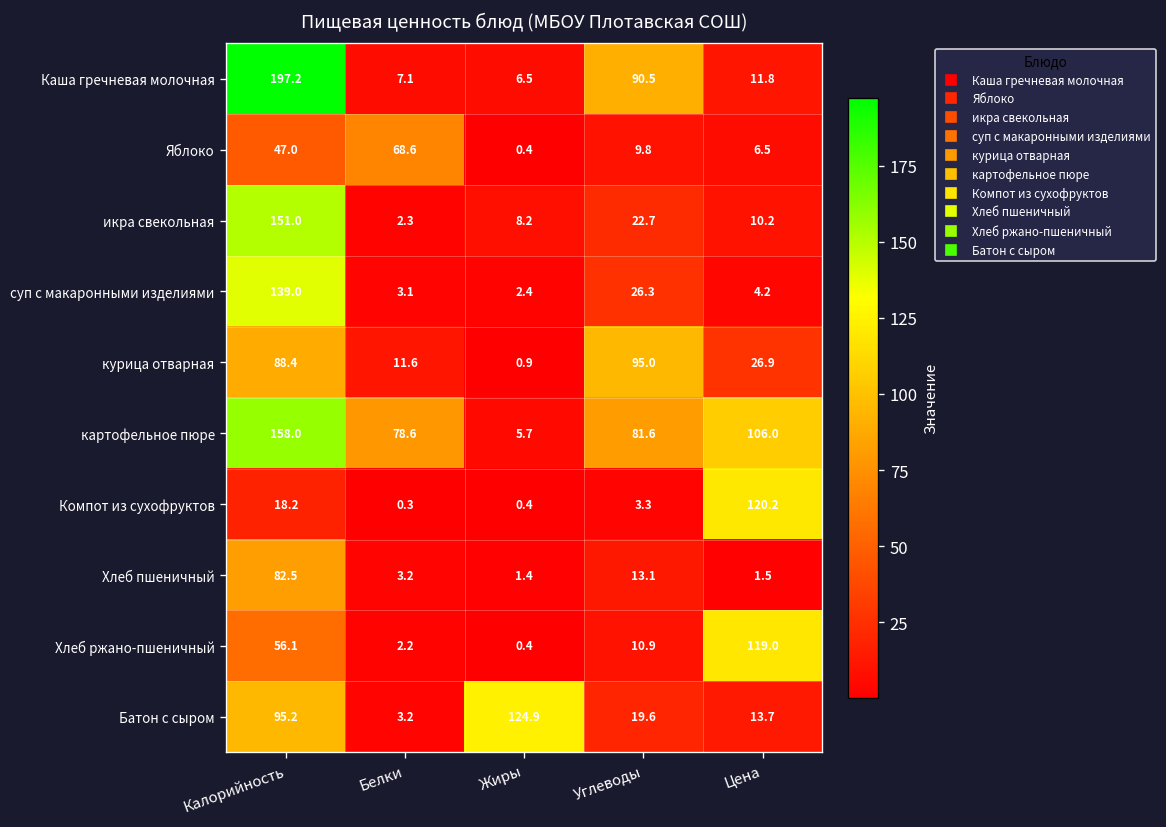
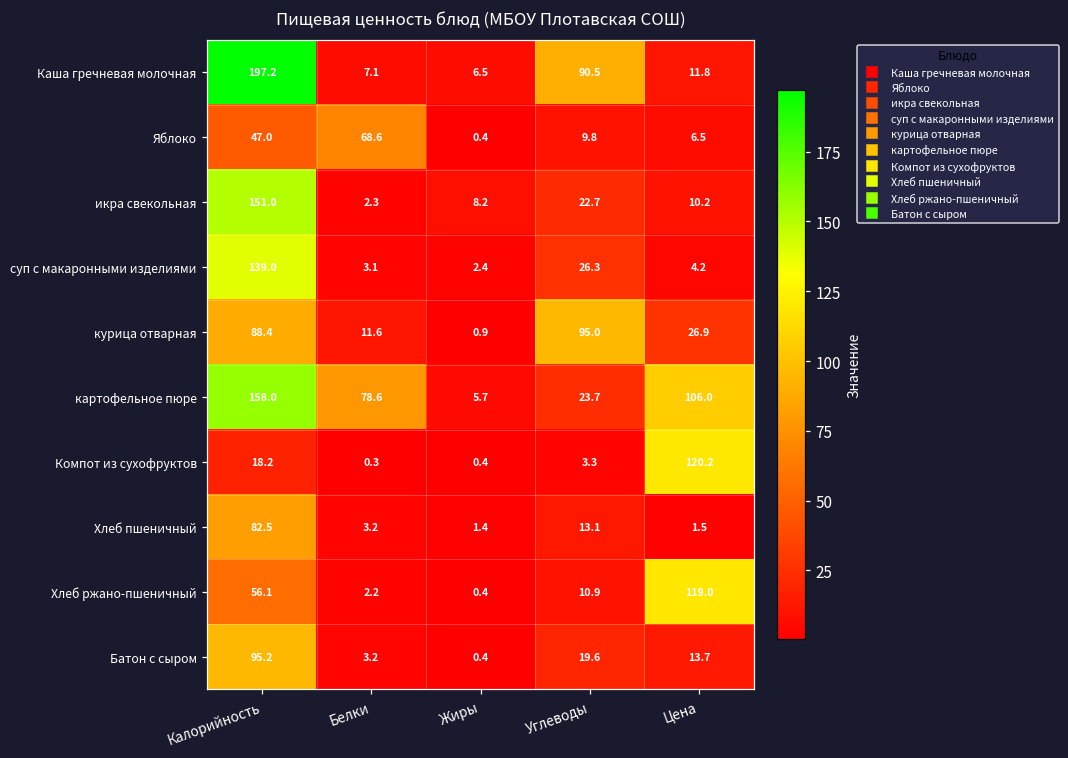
картофельное пюре, Углеводы: 81.6 -> 23.7
Батон с сыром, Жиры: 124.9 -> 0.4
